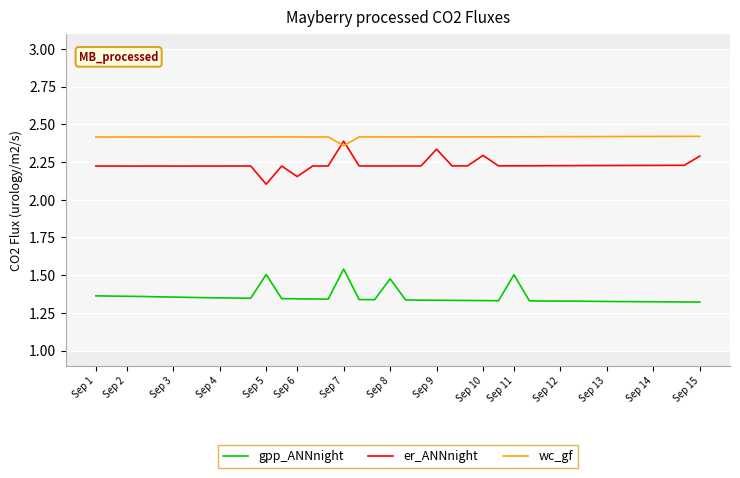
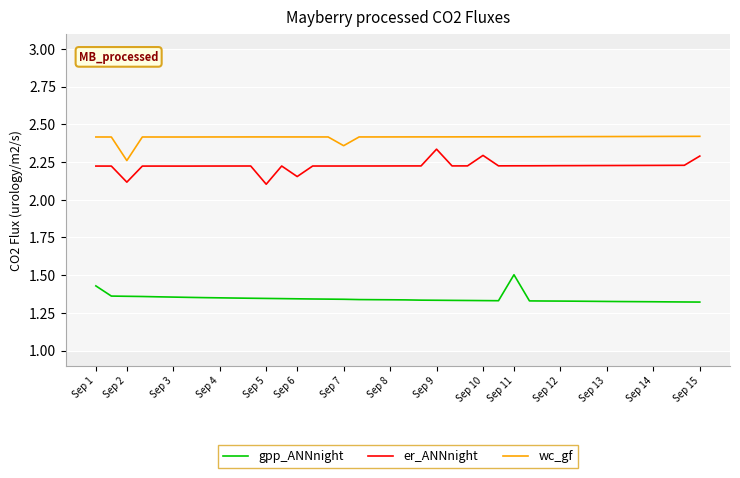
gpp_ANNnight, Sep 1: 1.36 -> 1.43
er_ANNnight, Sep 2: 2.22 -> 2.12
wc_gf, Sep 2: 2.42 -> 2.26
gpp_ANNnight, Sep 5: 1.51 -> 1.35
gpp_ANNnight, Sep 7: 1.54 -> 1.34
er_ANNnight, Sep 7: 2.39 -> 2.22
gpp_ANNnight, Sep 8: 1.48 -> 1.34
